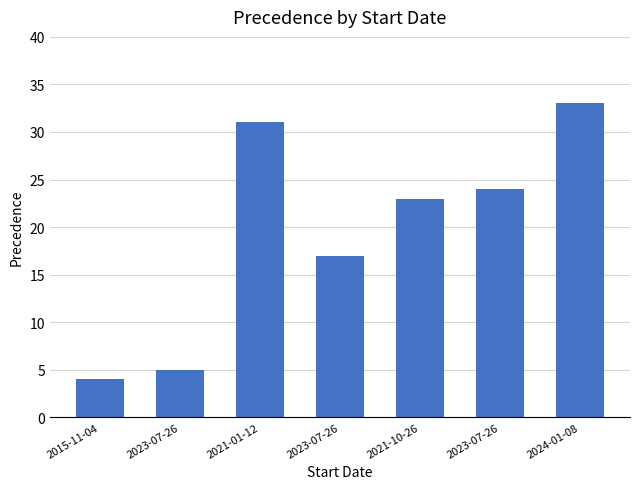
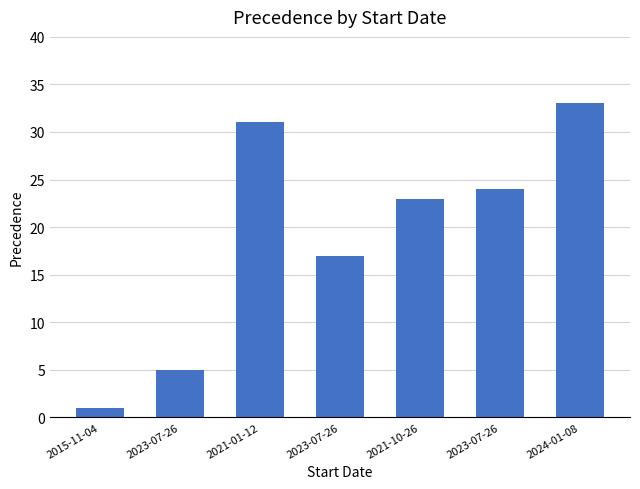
2015-11-04: 4 -> 1
